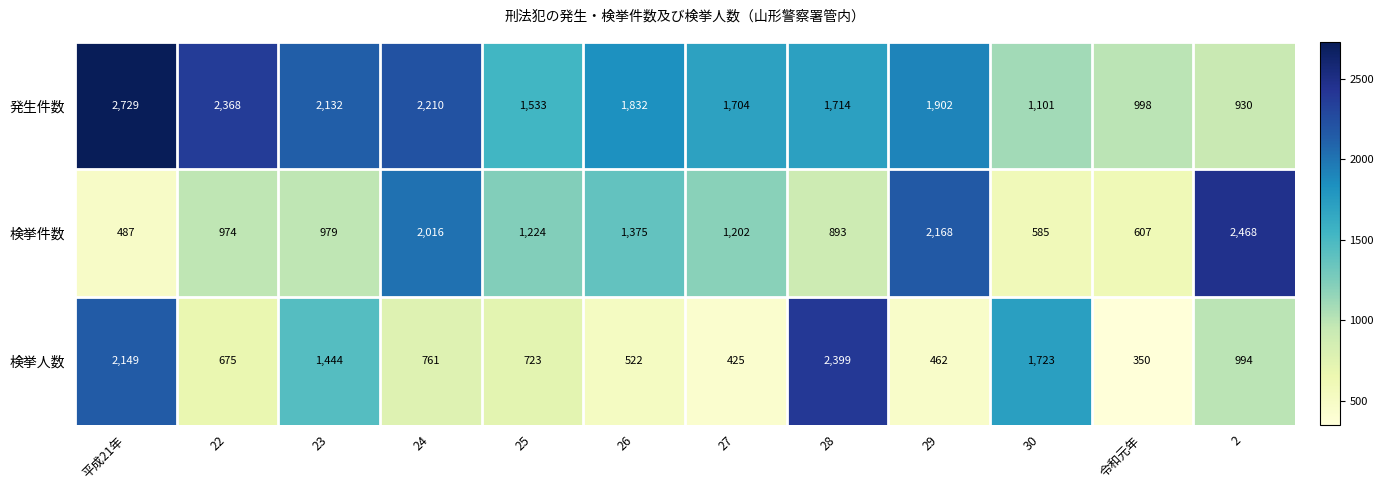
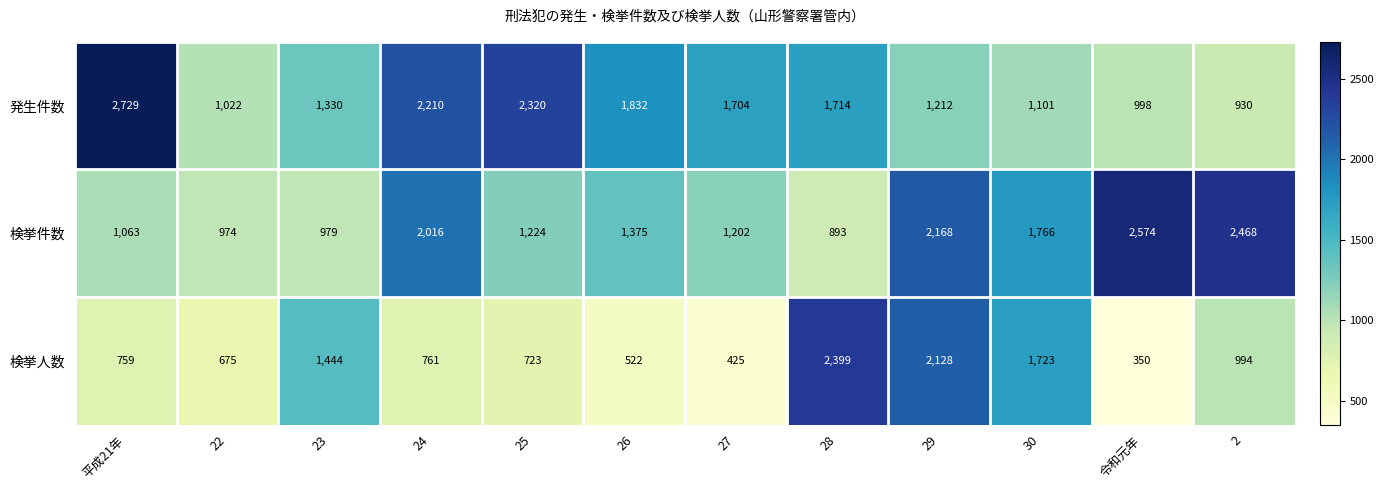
発生件数, 22: 2,368 -> 1,022
発生件数, 23: 2,132 -> 1,330
発生件数, 25: 1,533 -> 2,320
発生件数, 29: 1,902 -> 1,212
検挙件数, 平成21年: 487 -> 1,063
検挙件数, 30: 585 -> 1,766
検挙件数, 令和元年: 607 -> 2,574
検挙人数, 平成21年: 2,149 -> 759
検挙人数, 29: 462 -> 2,128
